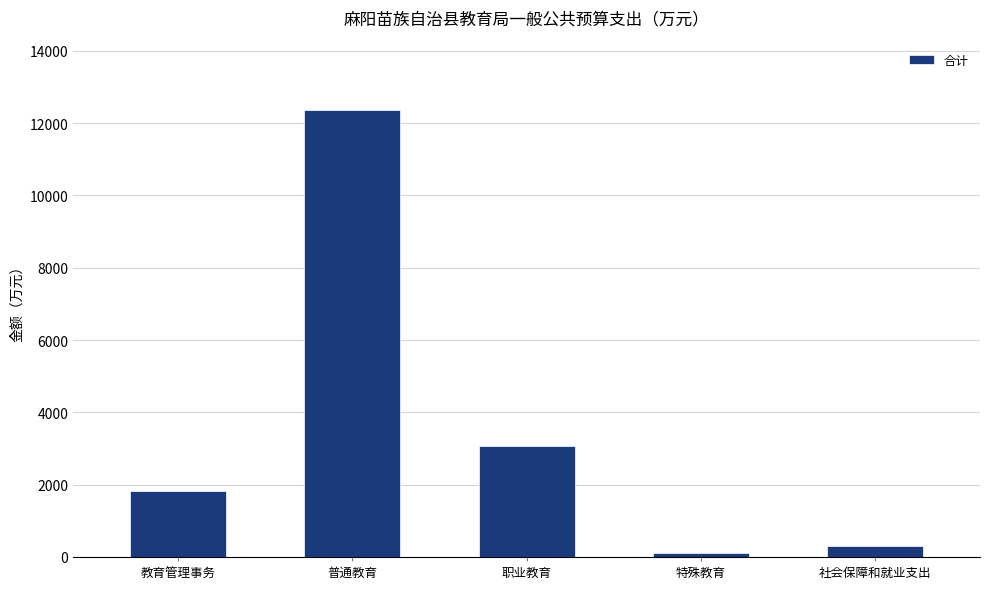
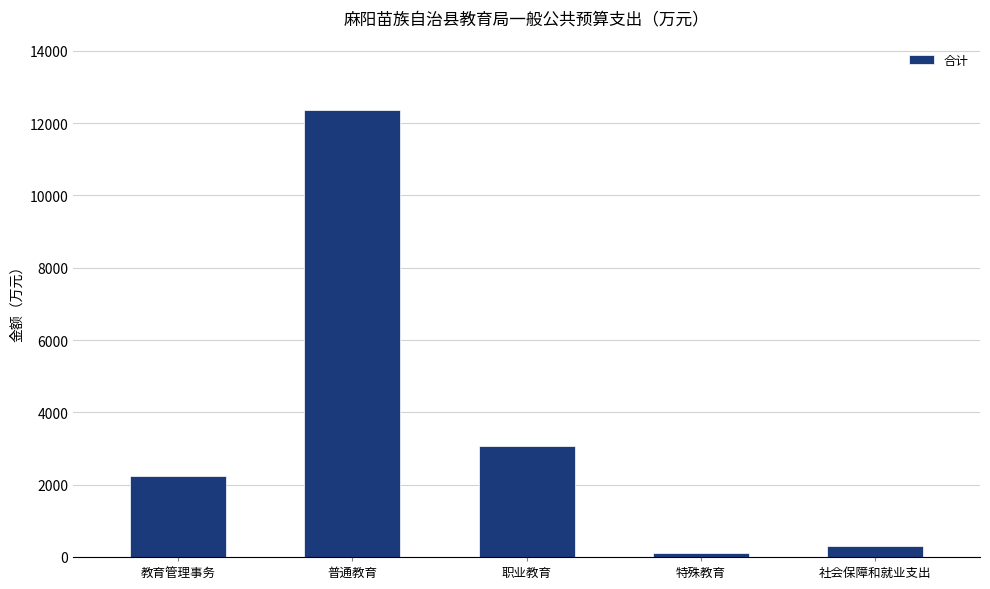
教育管理事务: 1800 -> 2200
